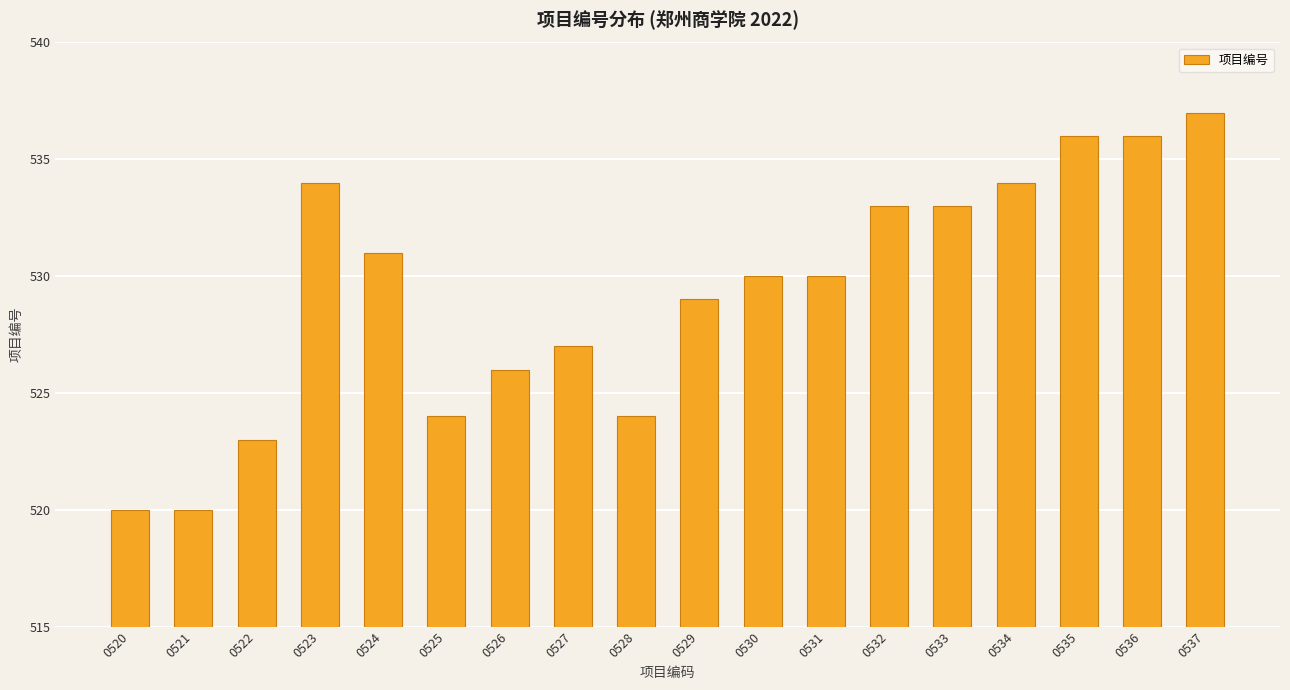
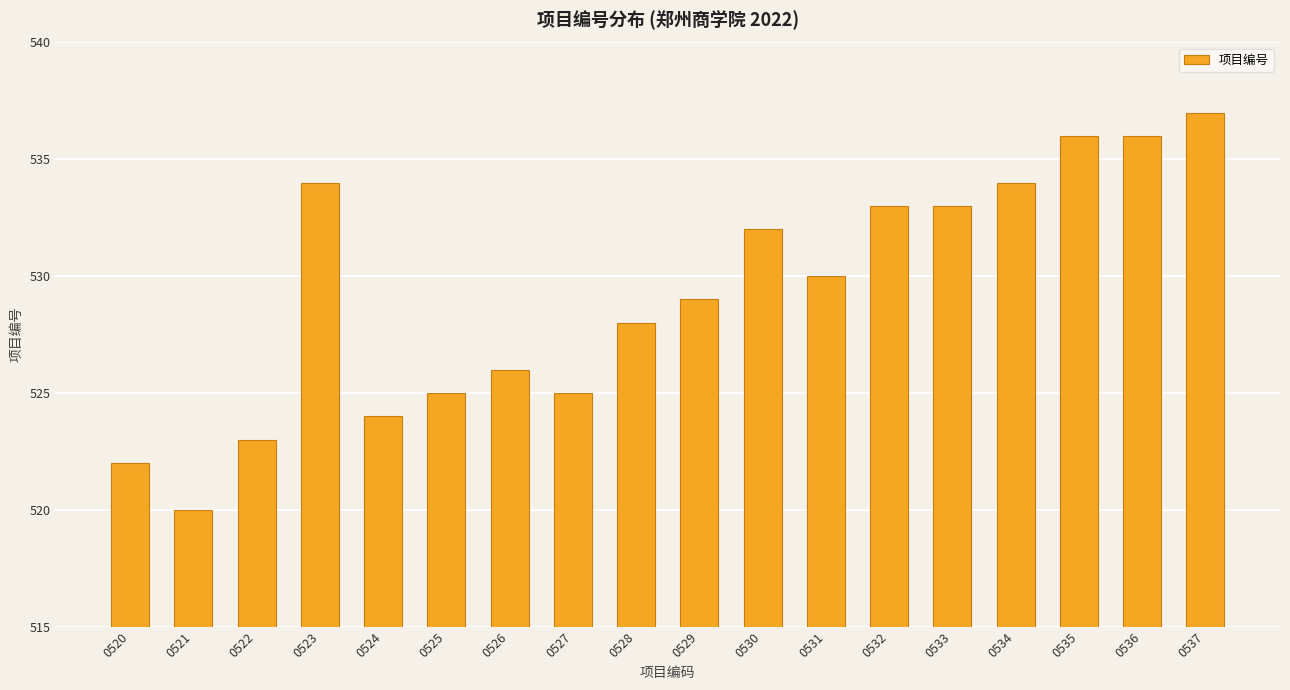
0520: 520 -> 522
0524: 531 -> 524
0525: 524 -> 525
0527: 527 -> 525
0528: 524 -> 528
0530: 530 -> 532
